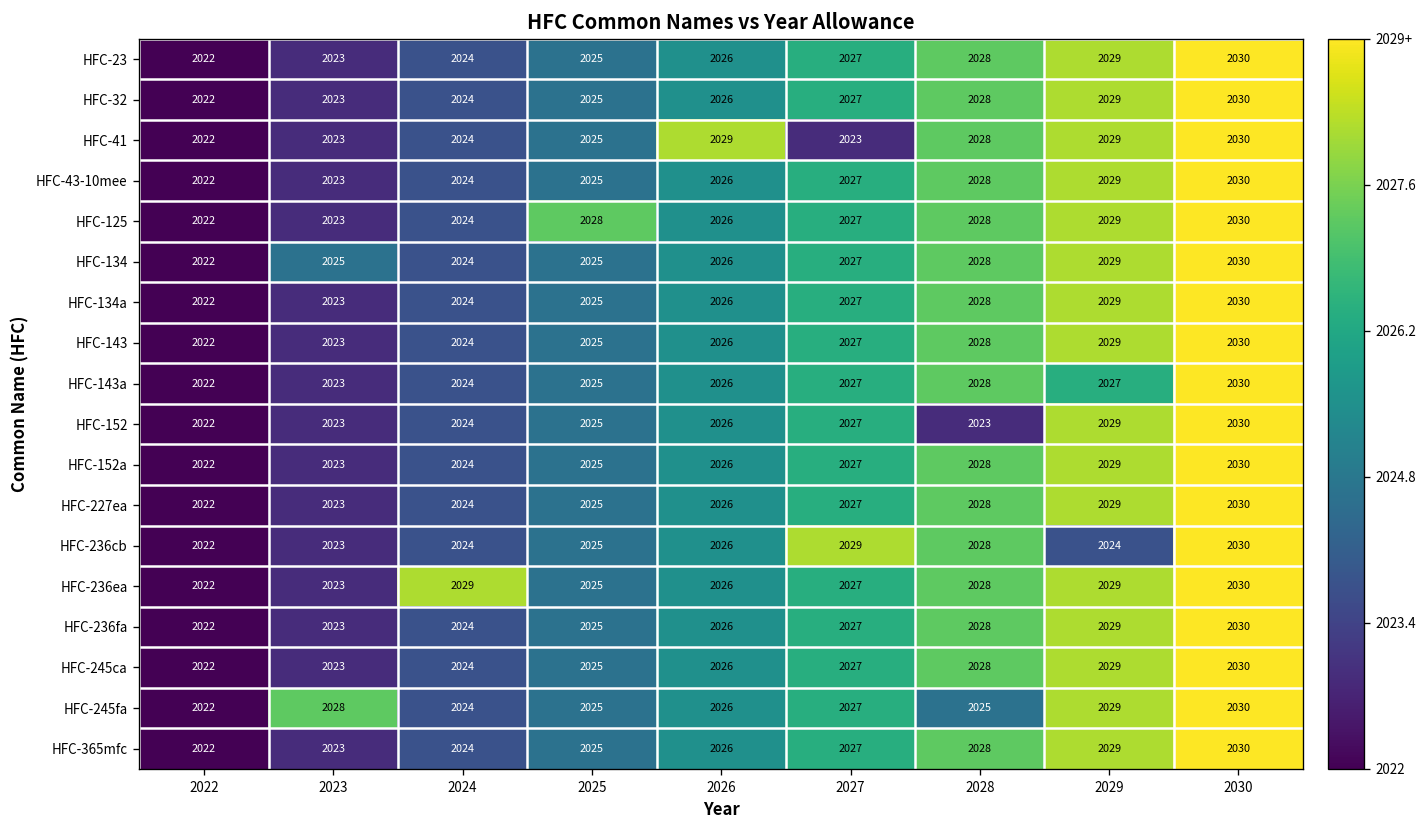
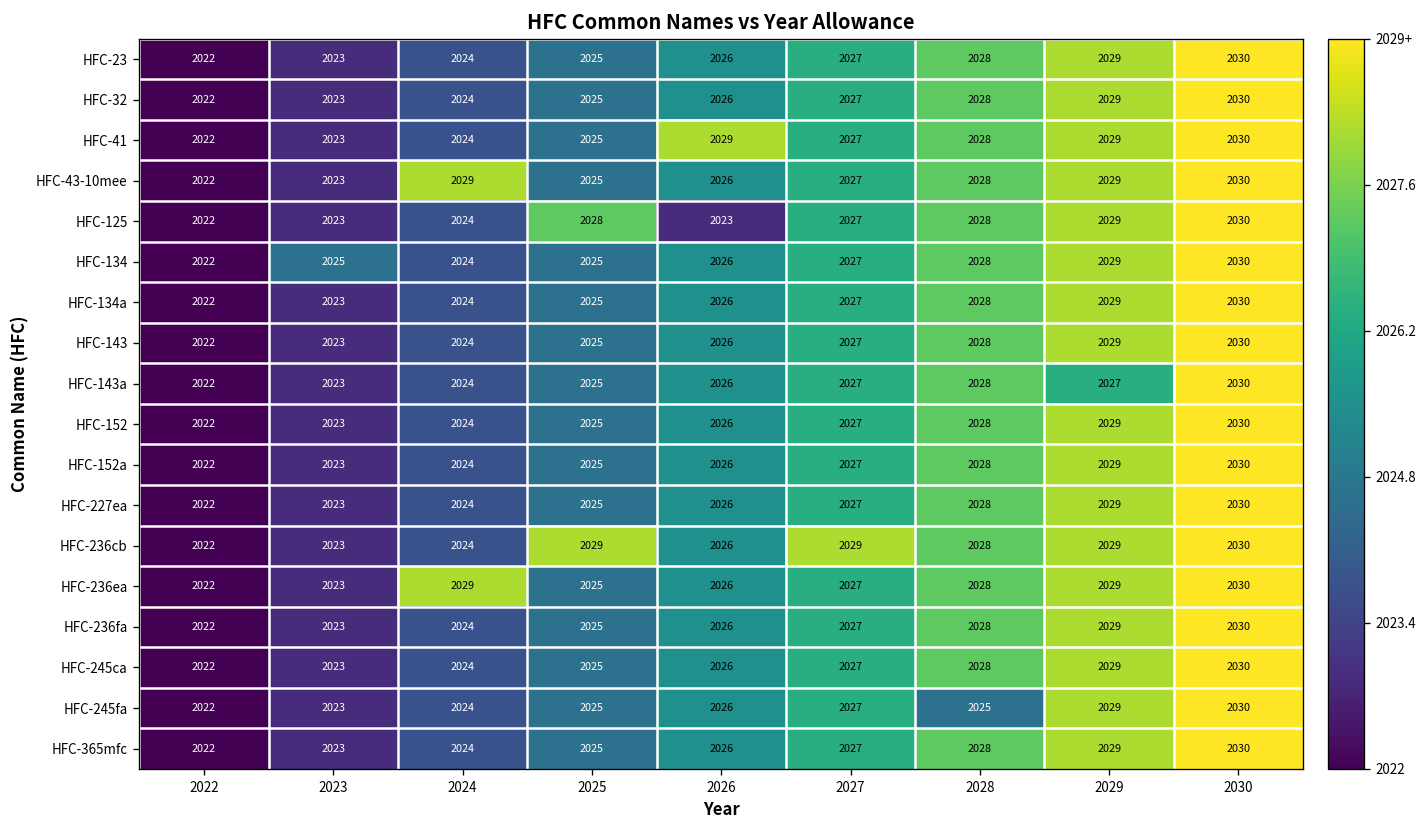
HFC-41, 2027: 2023 -> 2027
HFC-43-10mee, 2024: 2024 -> 2029
HFC-125, 2026: 2026 -> 2023
HFC-152, 2028: 2023 -> 2028
HFC-236cb, 2025: 2025 -> 2029
HFC-236cb, 2029: 2024 -> 2029
HFC-245fa, 2023: 2028 -> 2023
